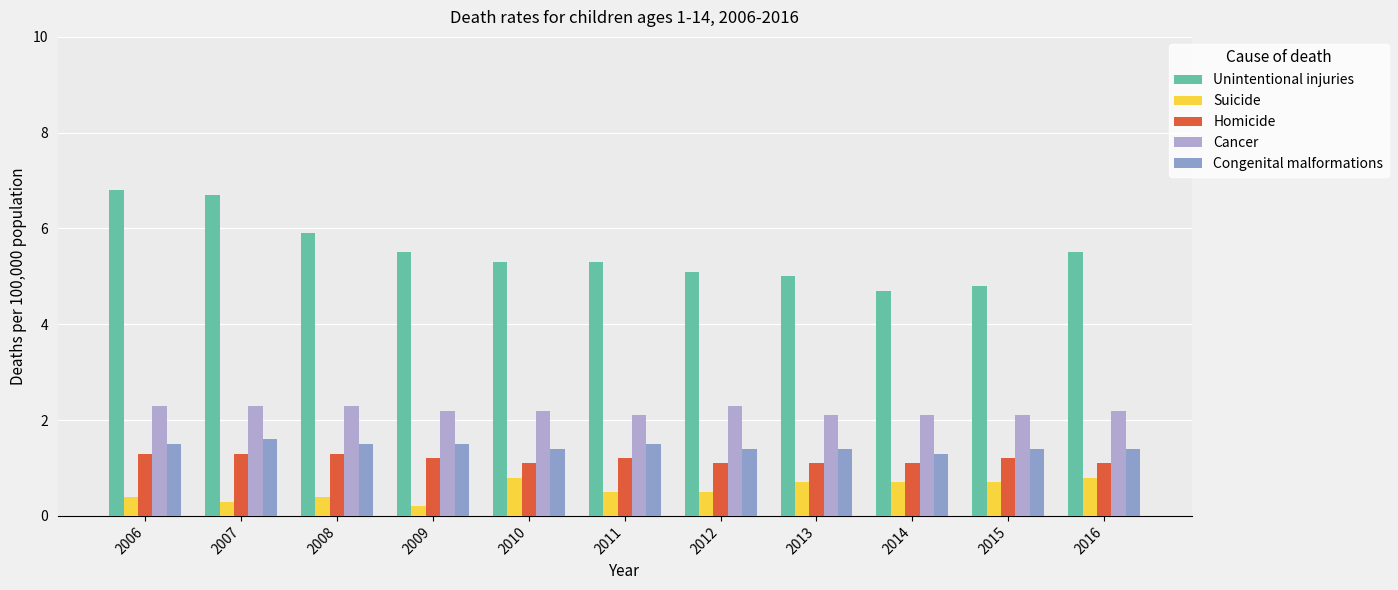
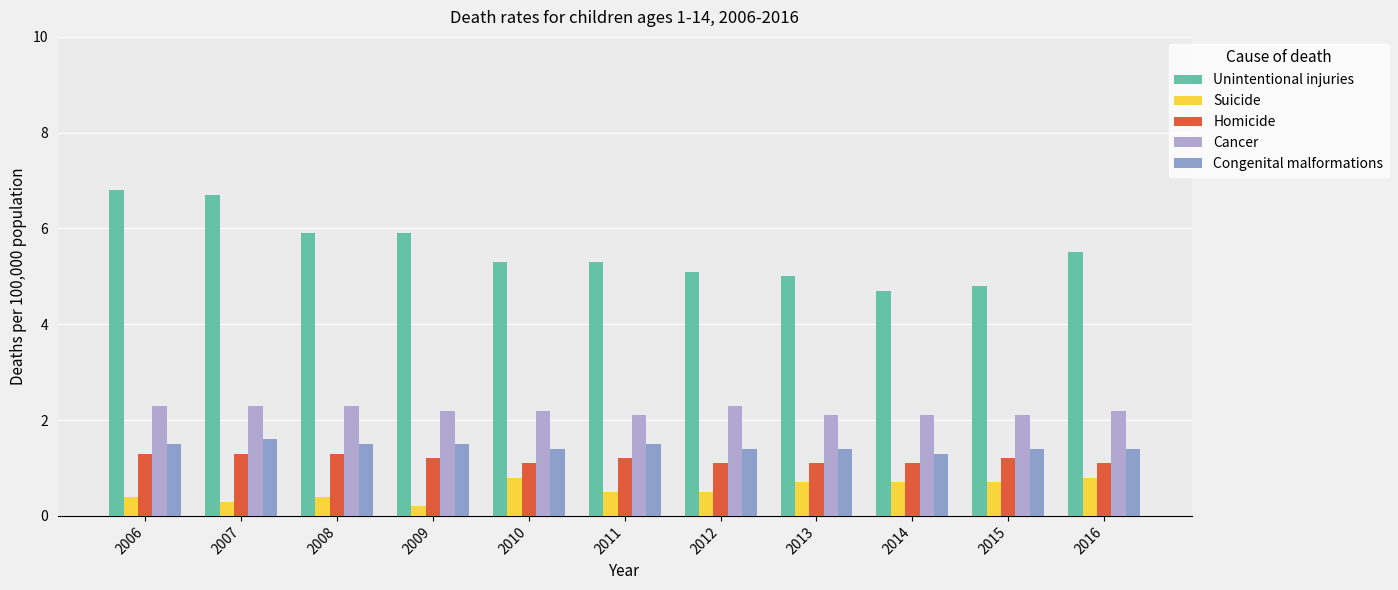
Unintentional injuries, 2009: 5.5 -> 5.9
